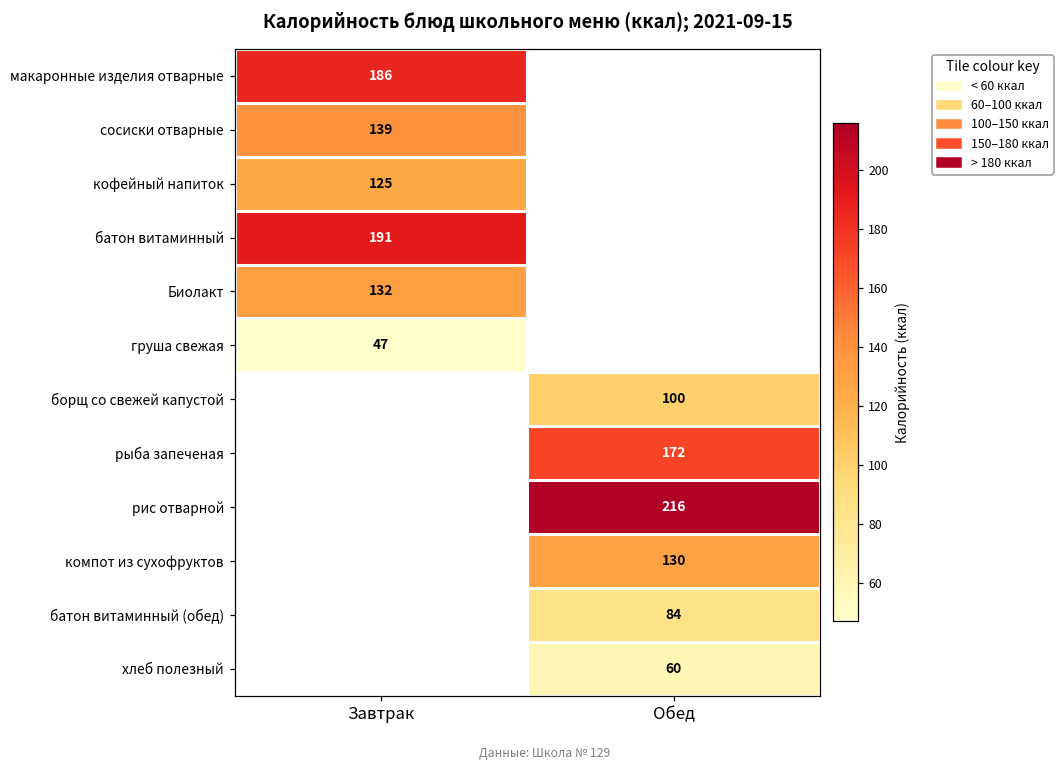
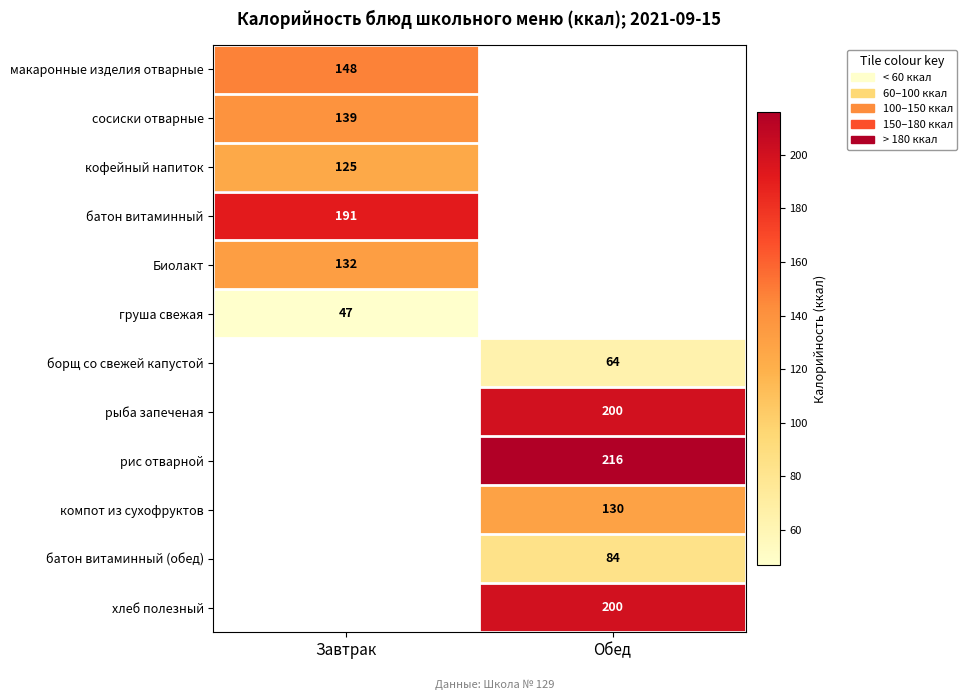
макаронные изделия отварные, Завтрак: 186 -> 148
борщ со свежей капустой, Обед: 100 -> 64
рыба запеченая, Обед: 172 -> 200
хлеб полезный, Обед: 60 -> 200
